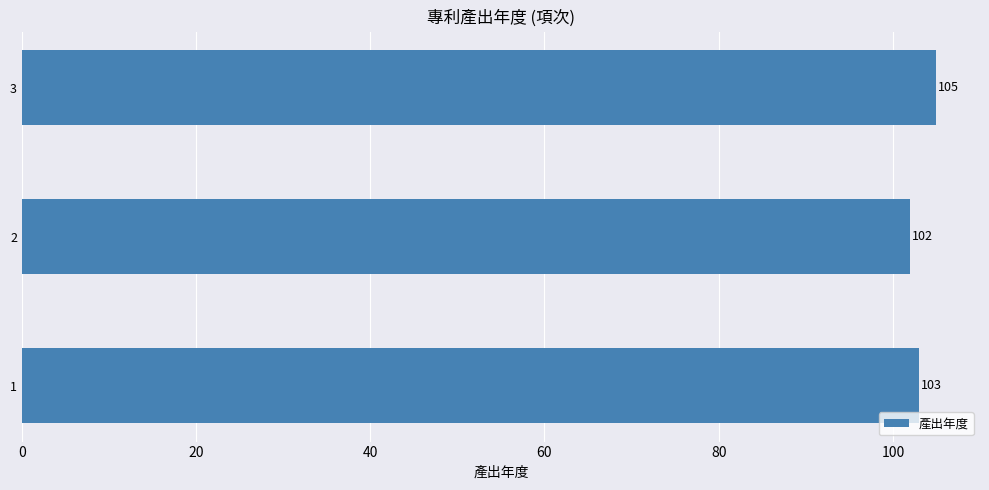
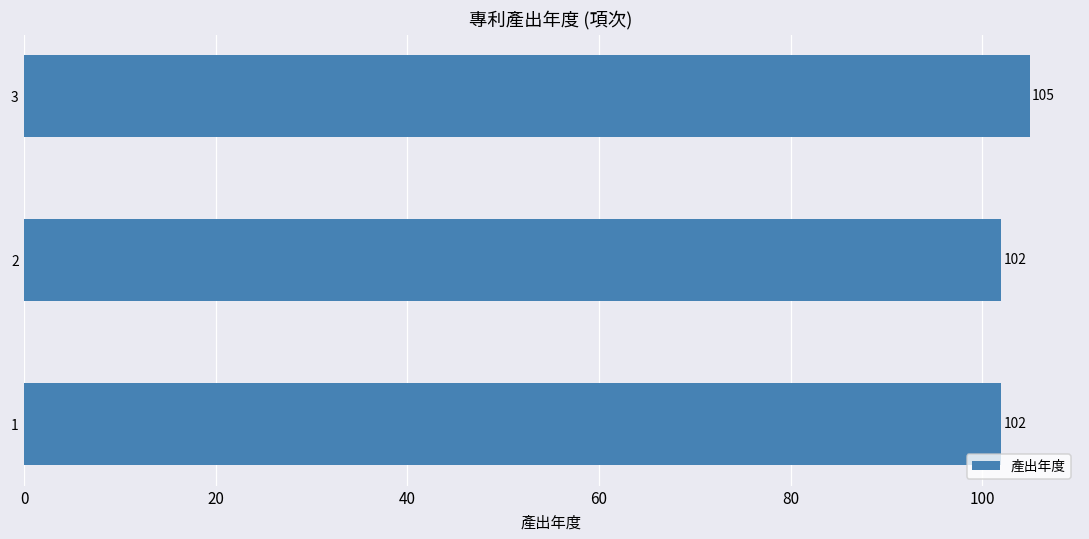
1: 103 -> 102
